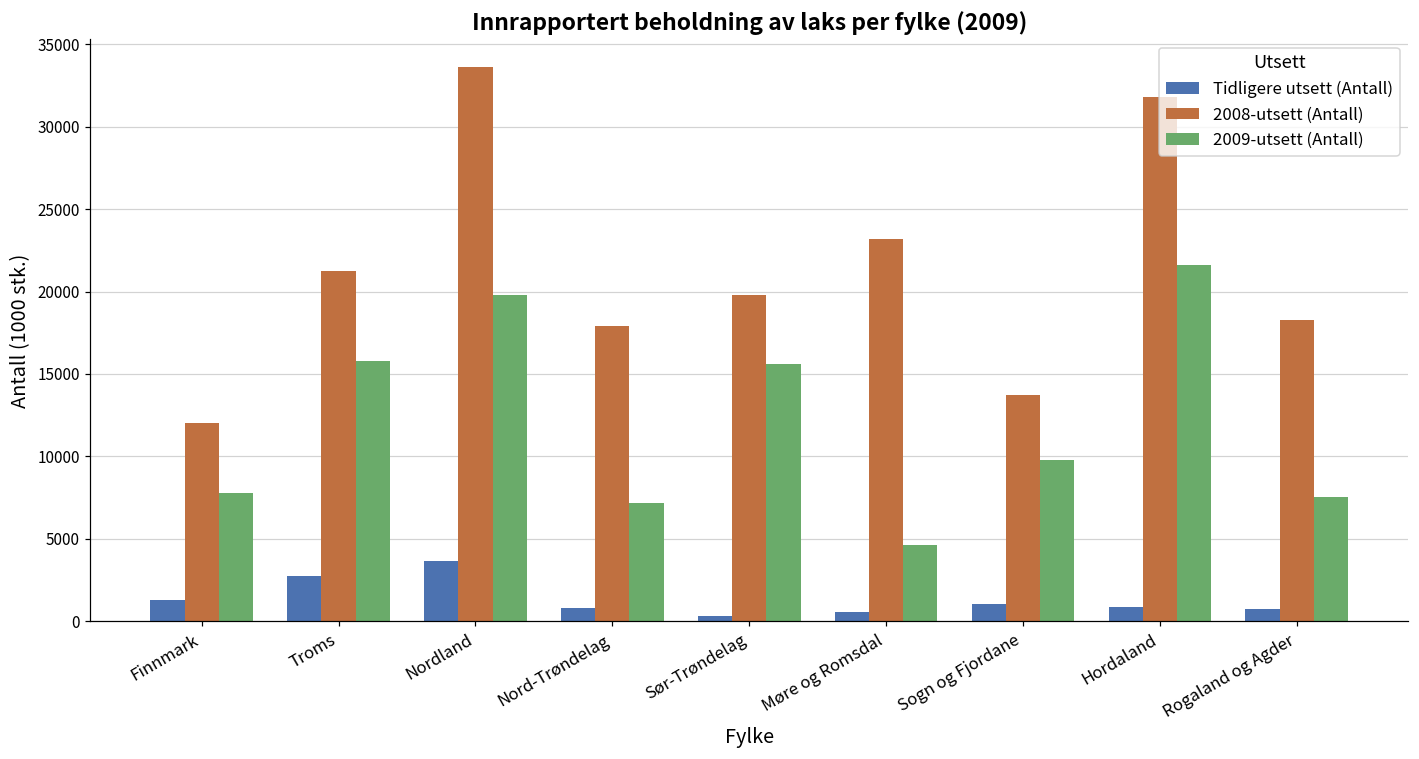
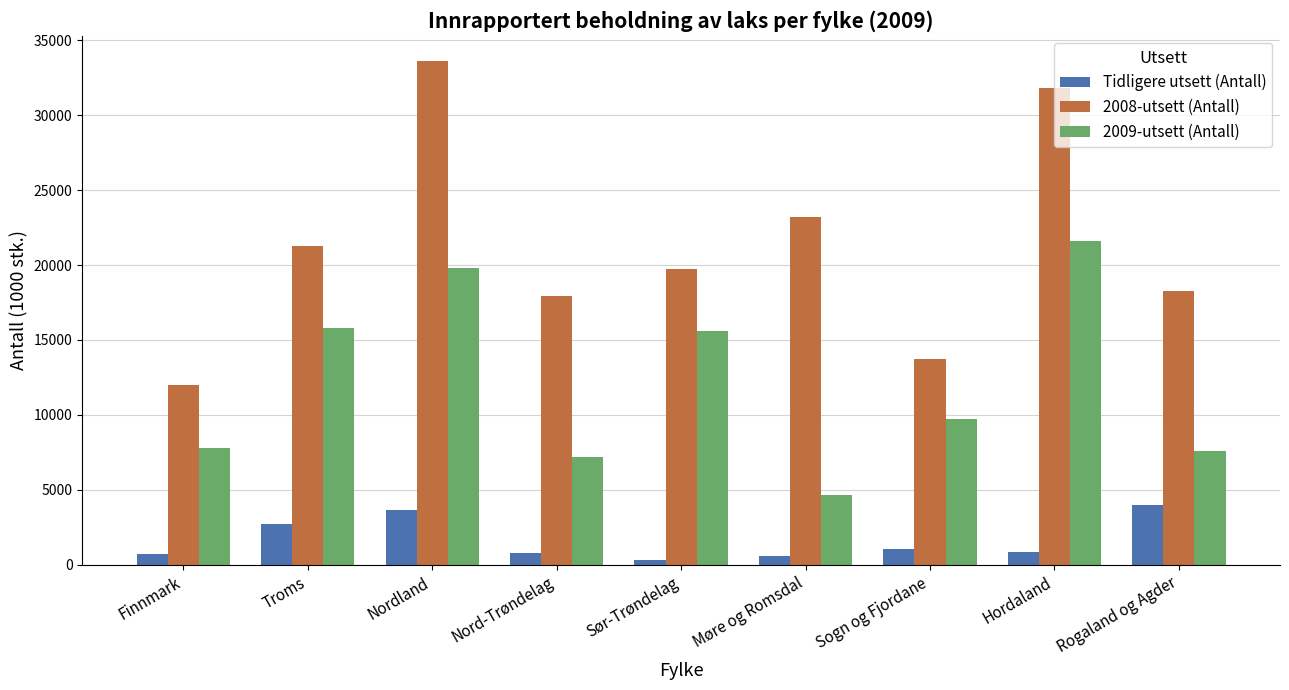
Tidligere utsett (Antall), Finnmark: 1300 -> 700
Tidligere utsett (Antall), Rogaland og Agder: 800 -> 4000
